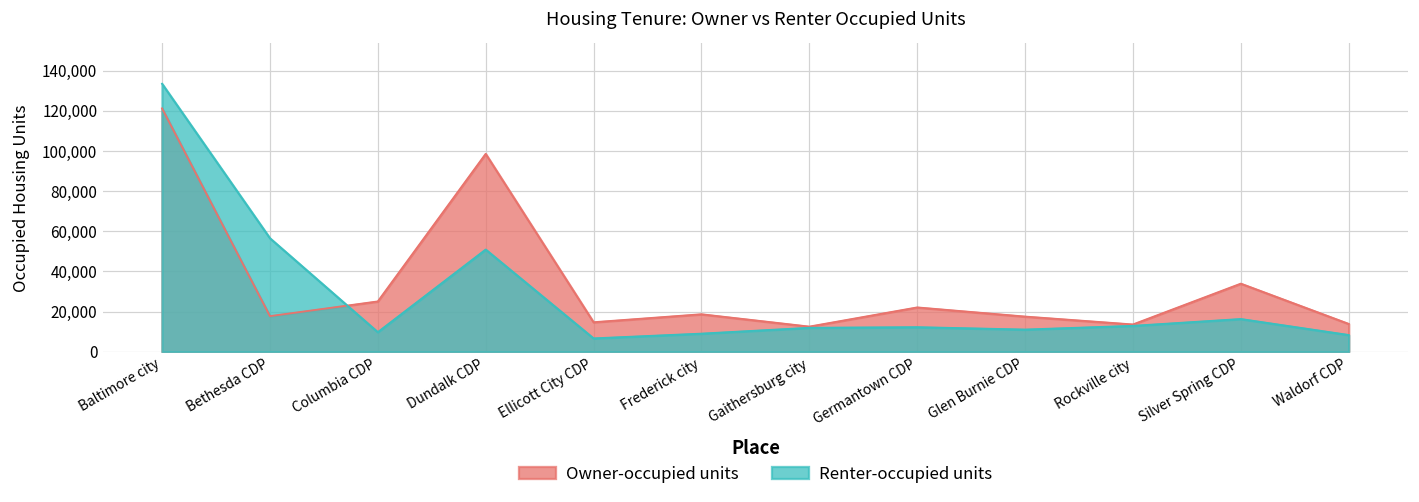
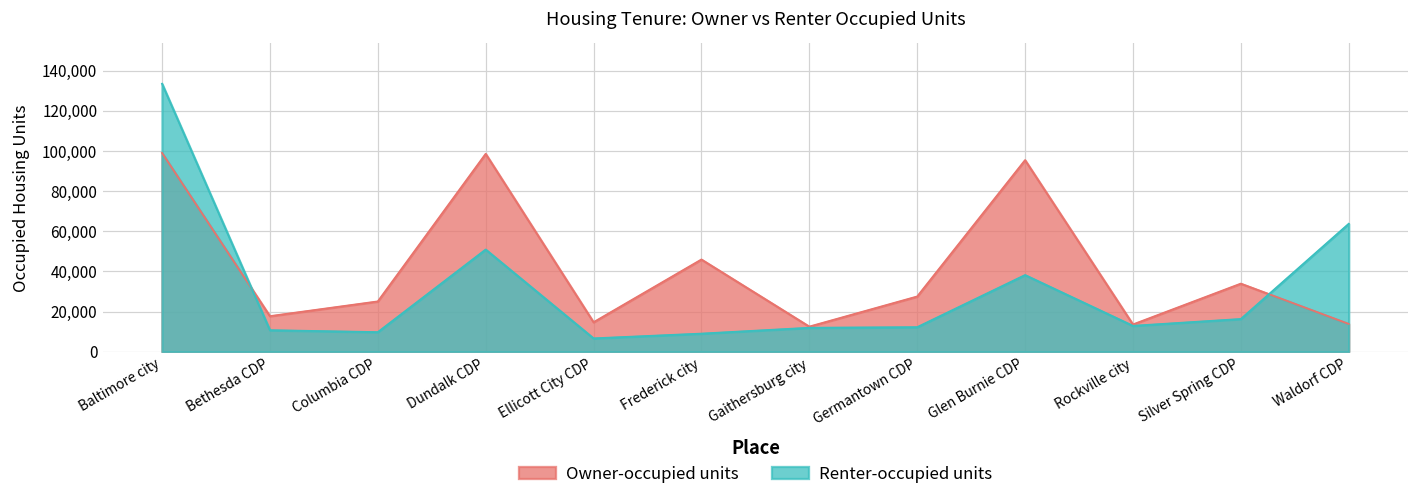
Owner-occupied units, Baltimore city: 121,000 -> 99,000
Renter-occupied units, Bethesda CDP: 57,000 -> 11,000
Owner-occupied units, Frederick city: 19,000 -> 46,000
Owner-occupied units, Germantown CDP: 22,000 -> 28,000
Owner-occupied units, Glen Burnie CDP: 18,000 -> 95,000
Renter-occupied units, Glen Burnie CDP: 11,000 -> 38,000
Renter-occupied units, Waldorf CDP: 8,000 -> 64,000
